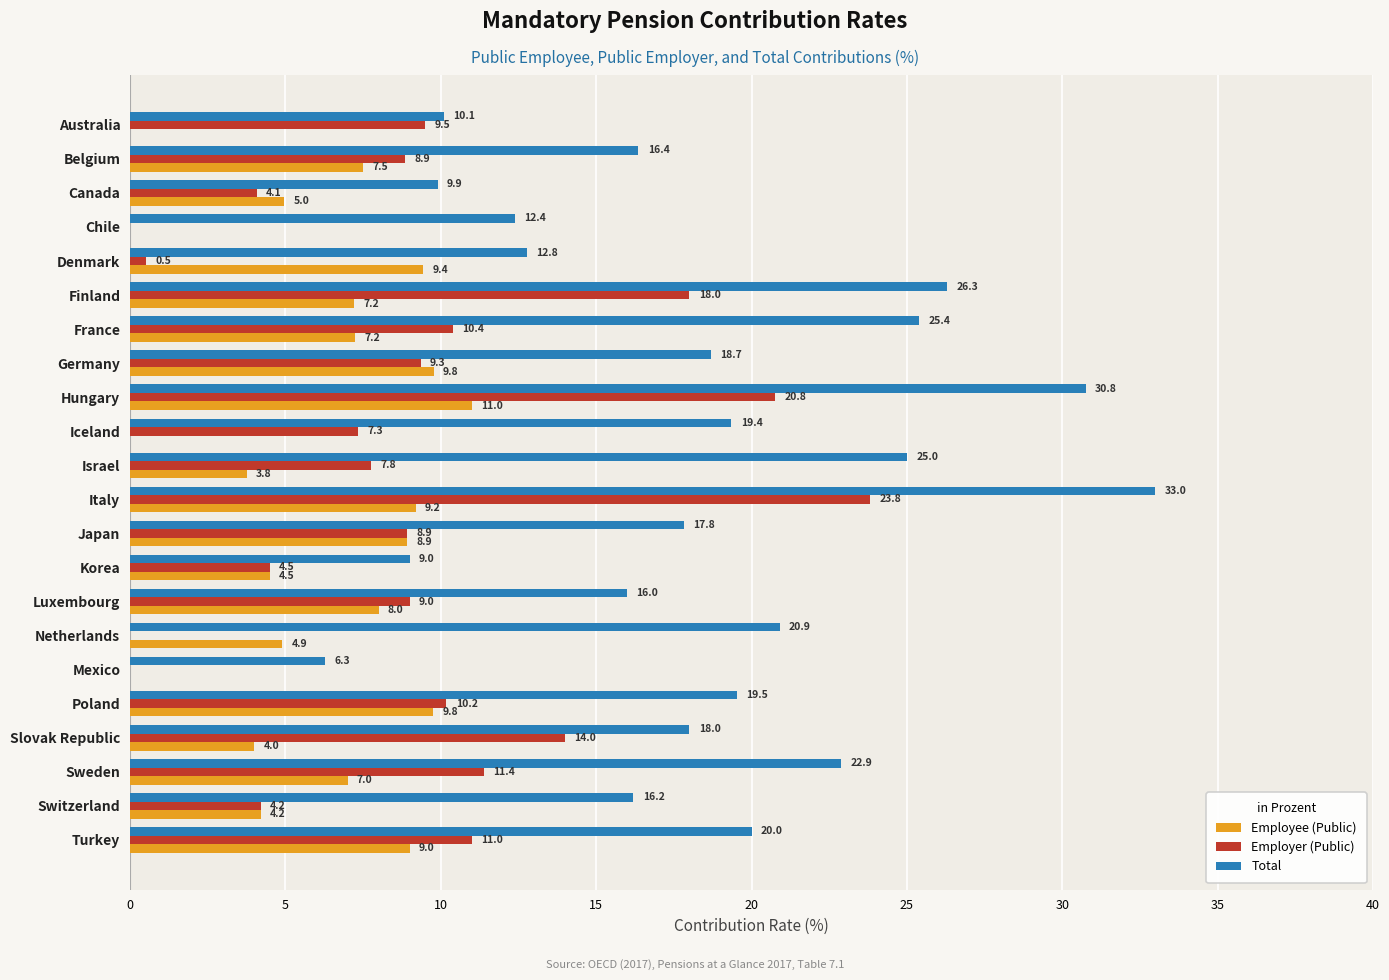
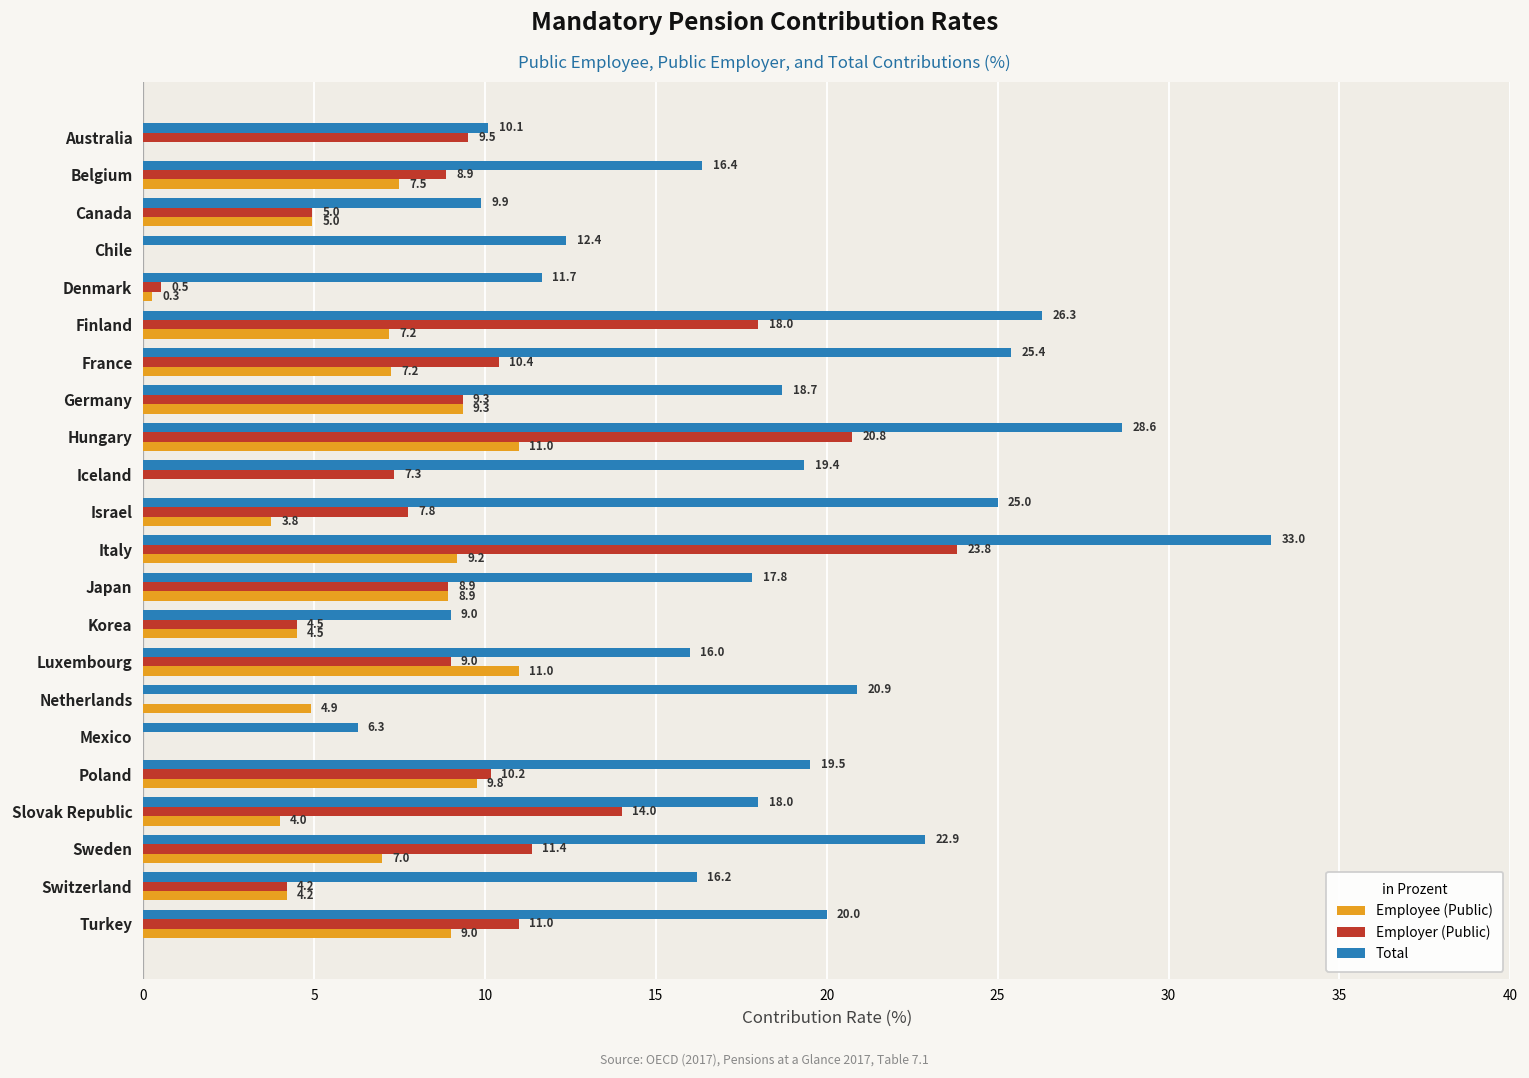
Employer (Public), Canada: 4.1 -> 5.0
Total, Denmark: 12.8 -> 11.7
Employee (Public), Denmark: 9.4 -> 0.3
Employee (Public), Germany: 9.8 -> 9.3
Total, Hungary: 30.8 -> 28.6
Employee (Public), Luxembourg: 8.0 -> 11.0
